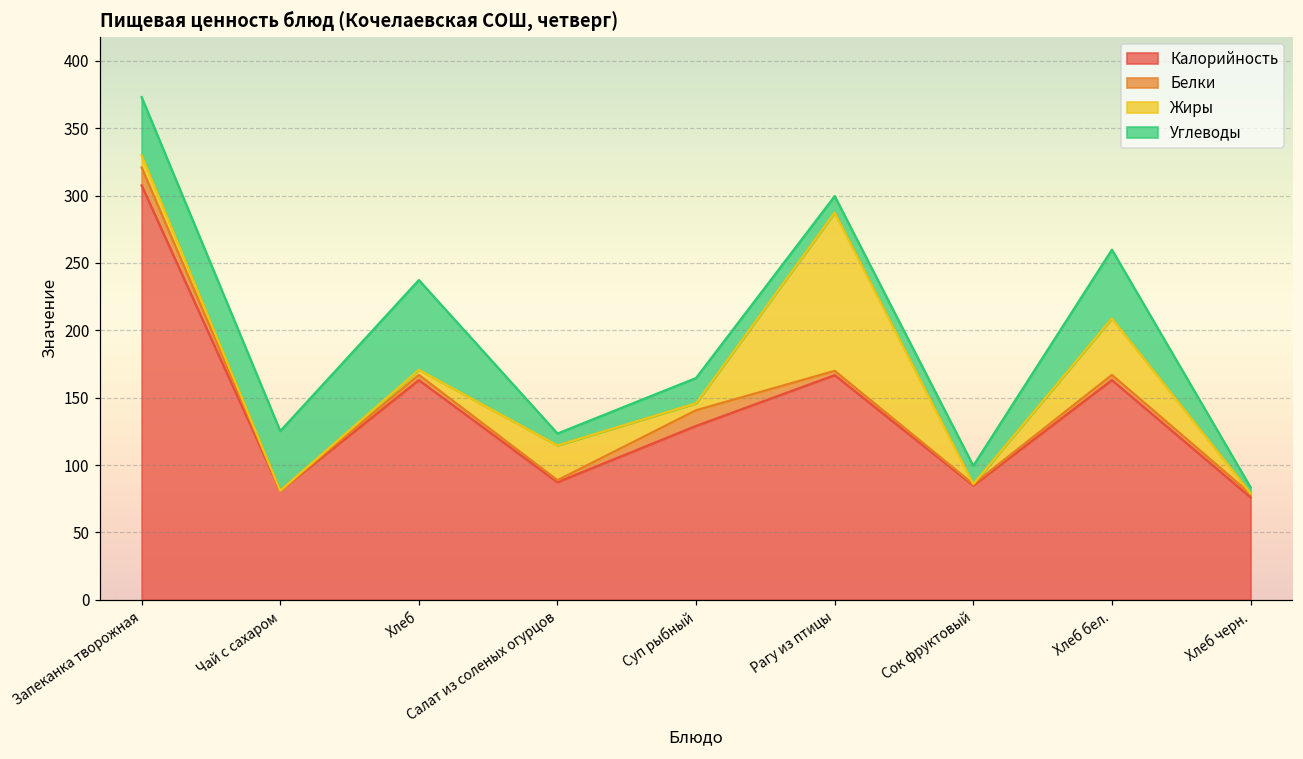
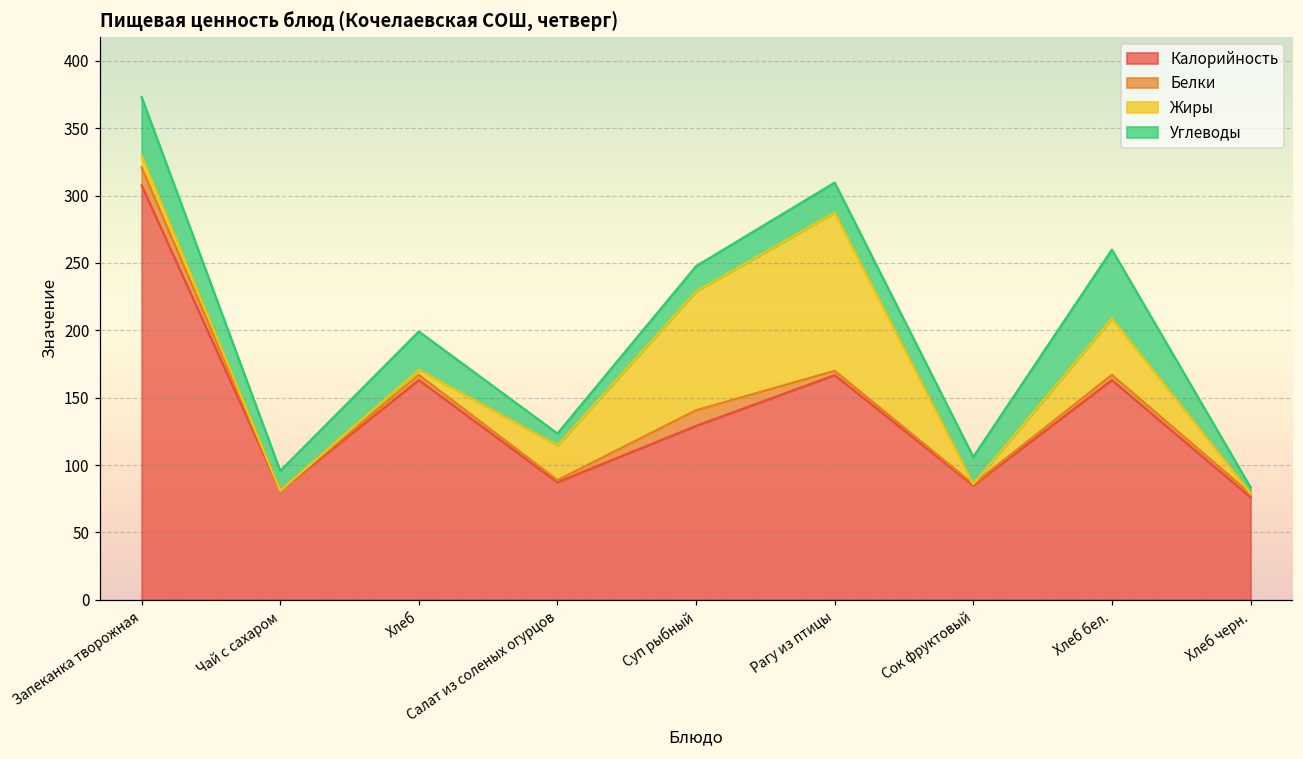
Углеводы, Чай с сахаром: 44 -> 15
Углеводы, Хлеб: 67 -> 28
Жиры, Суп рыбный: 5 -> 88
Углеводы, Рагу из птицы: 12 -> 22
Углеводы, Сок фруктовый: 14 -> 20
